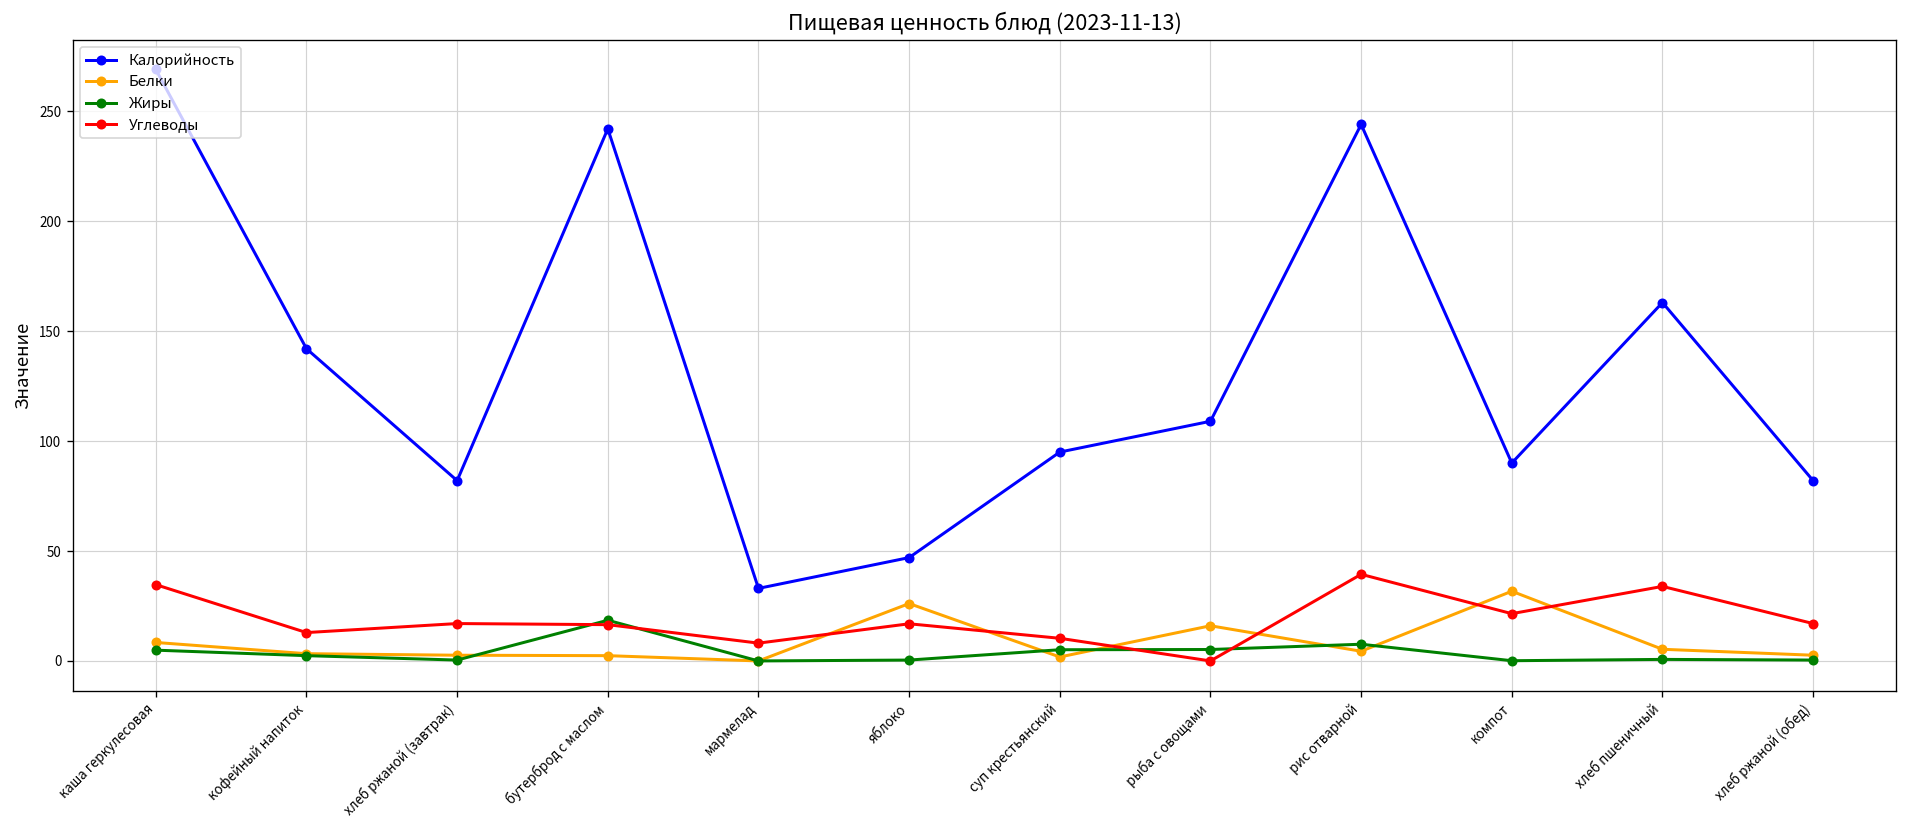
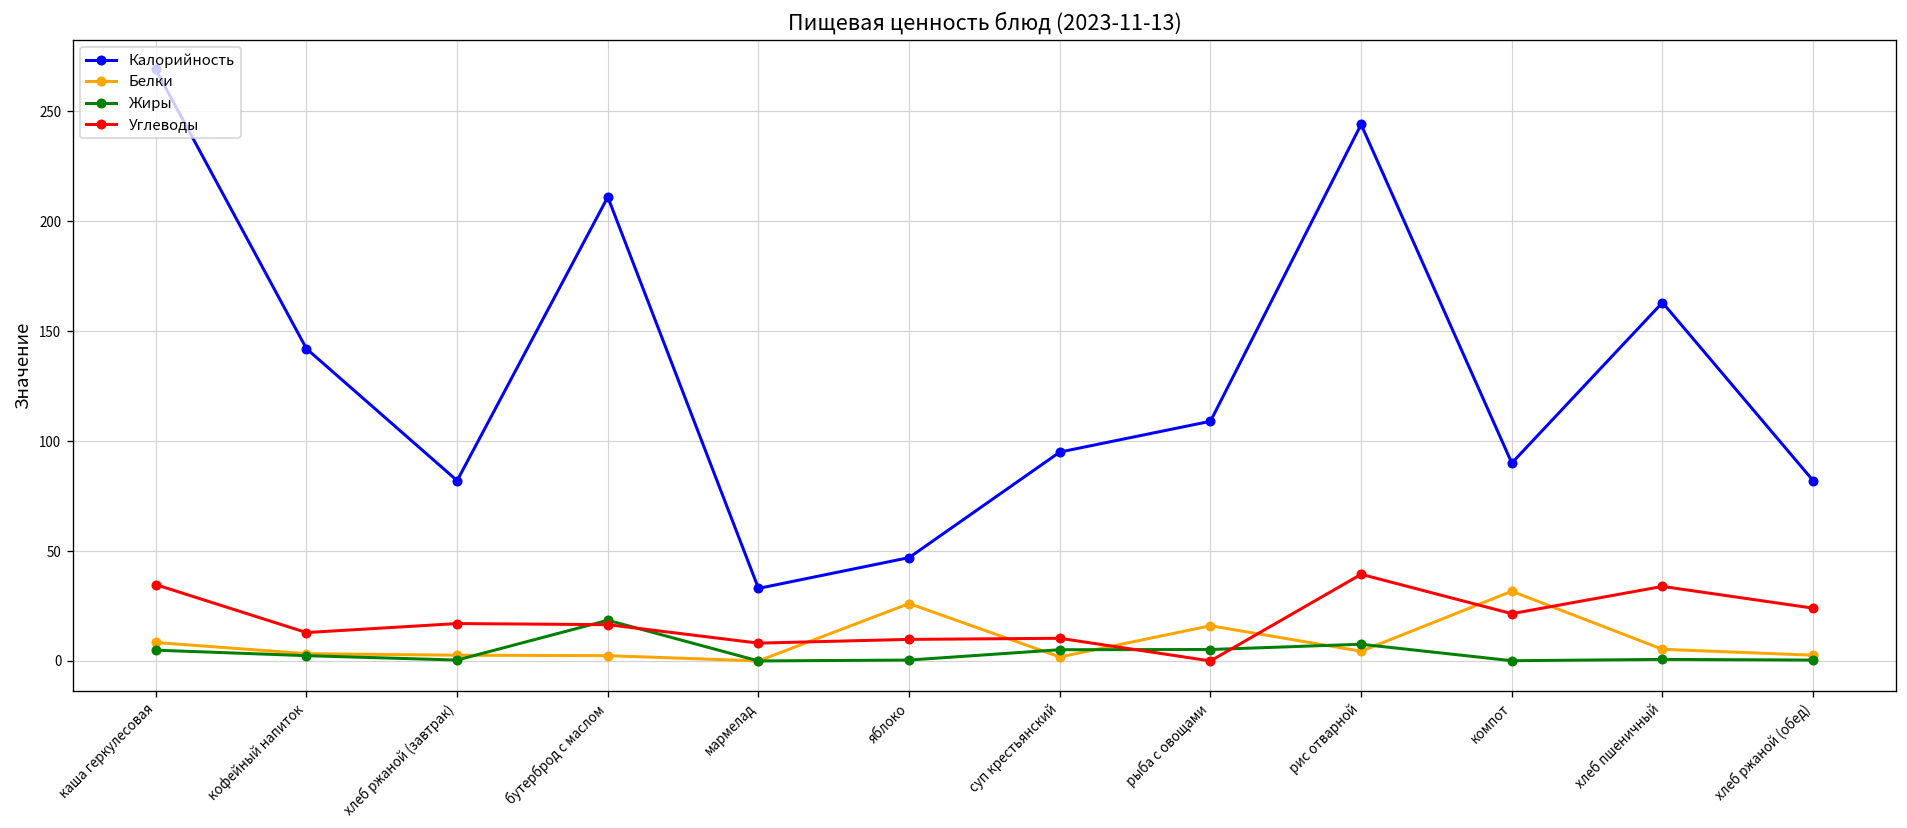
Калорийность, бутерброд с маслом: 242 -> 211
Углеводы, яблоко: 17 -> 10
Углеводы, хлеб ржаной (обед): 17 -> 24
